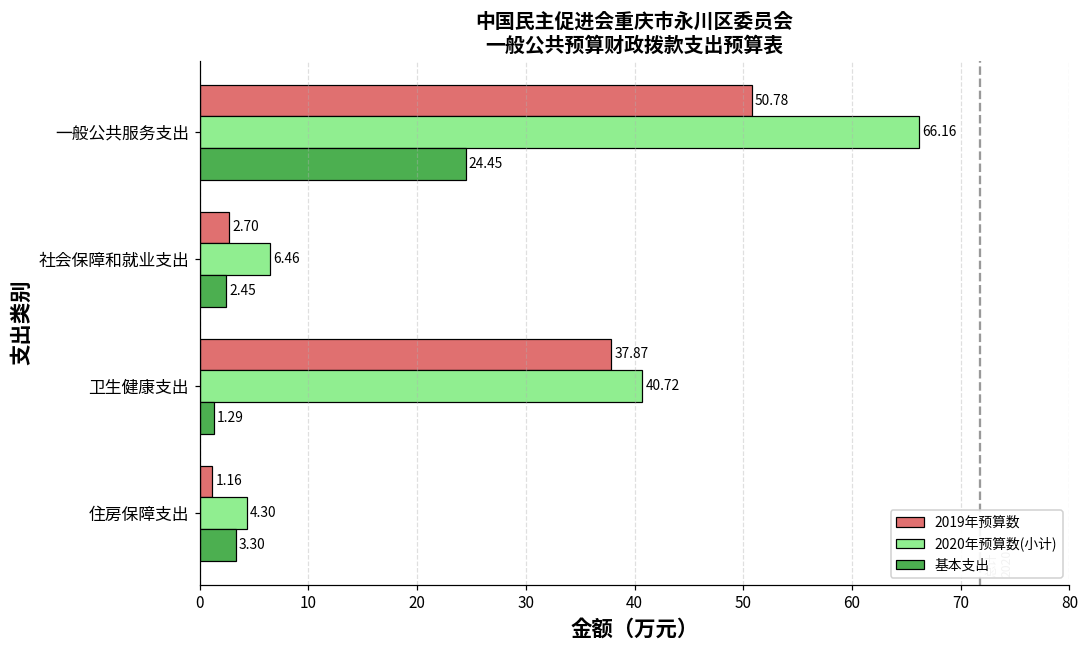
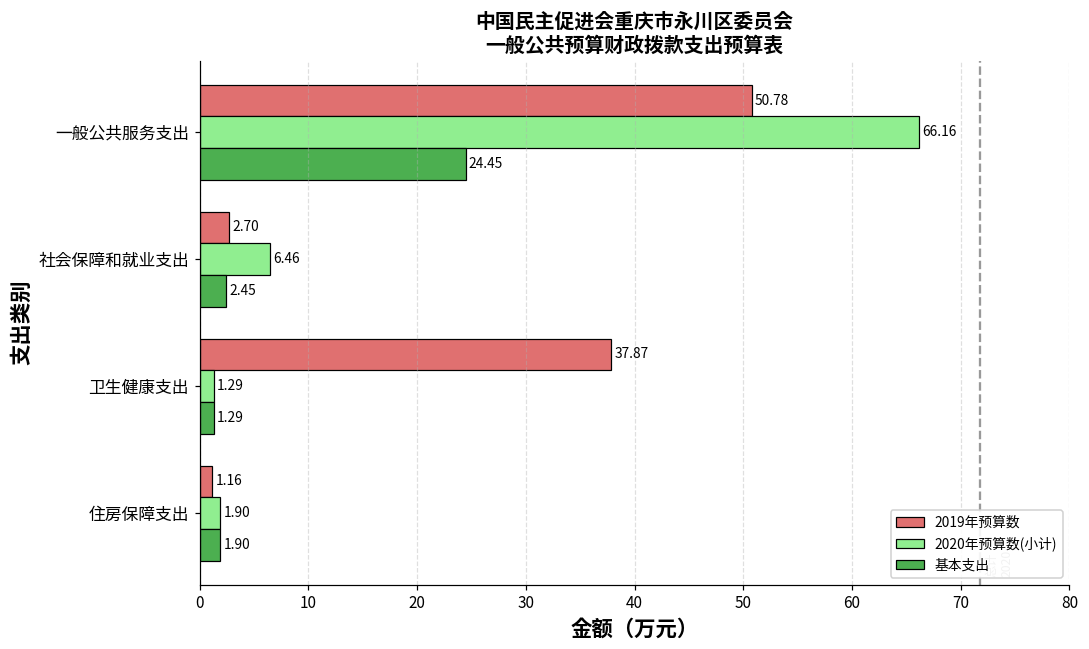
2020年预算数(小计), 卫生健康支出: 40.72 -> 1.29
2020年预算数(小计), 住房保障支出: 4.30 -> 1.90
基本支出, 住房保障支出: 3.30 -> 1.90
